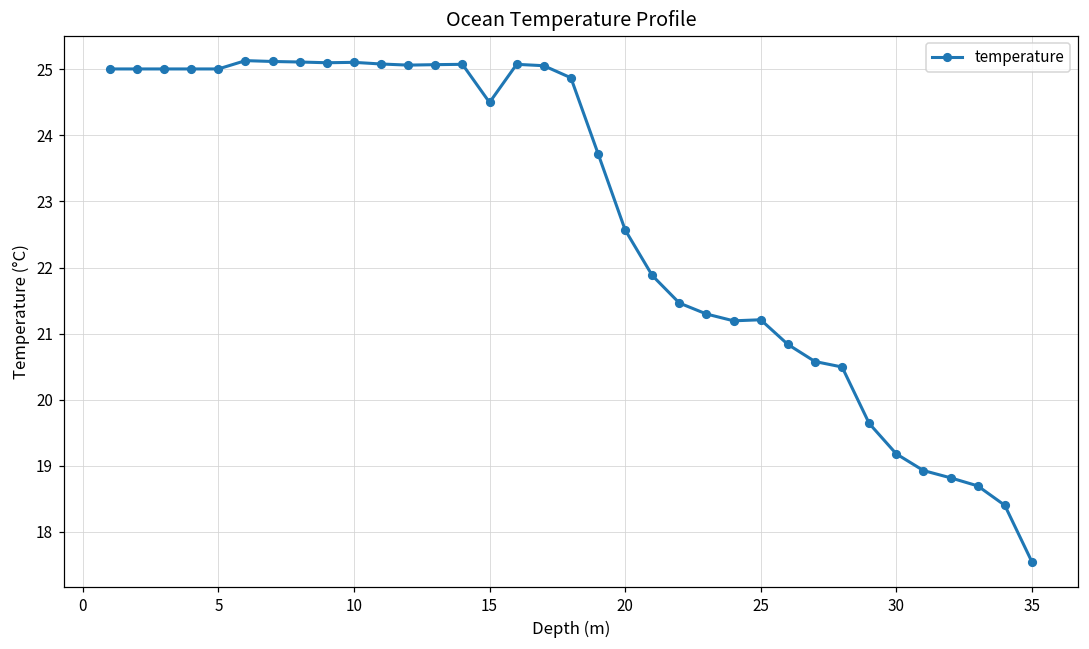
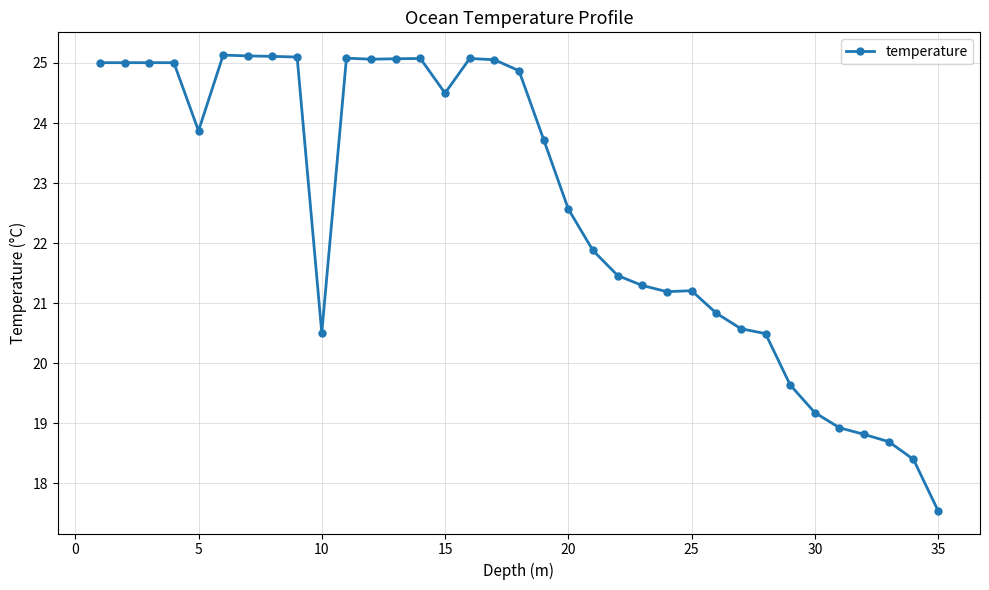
5: 25.0 -> 23.9
10: 25.1 -> 20.5
